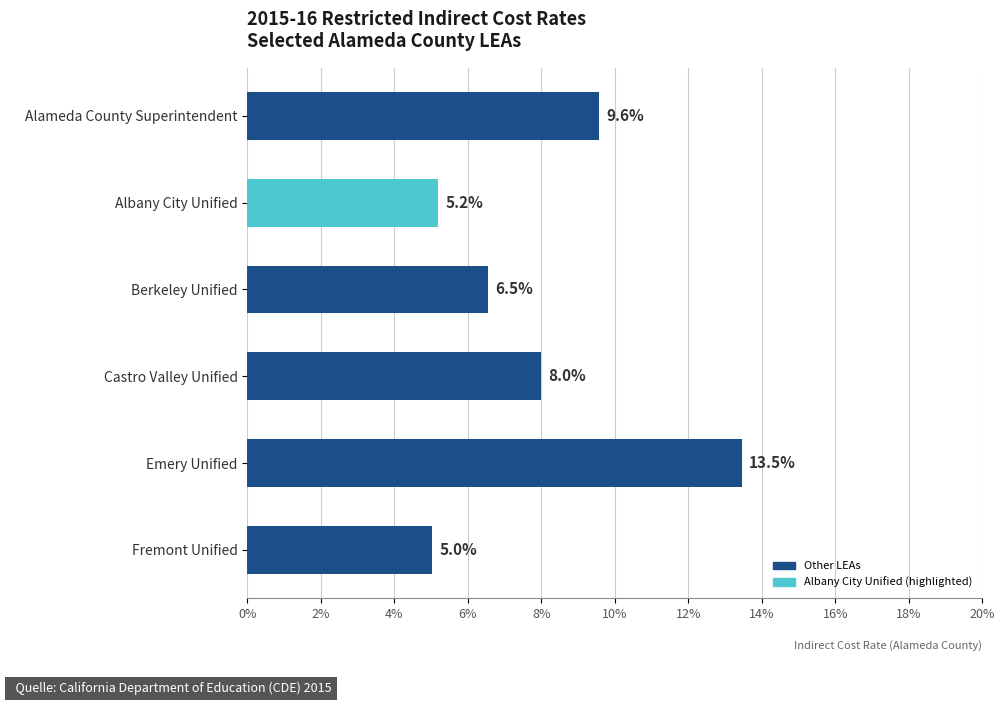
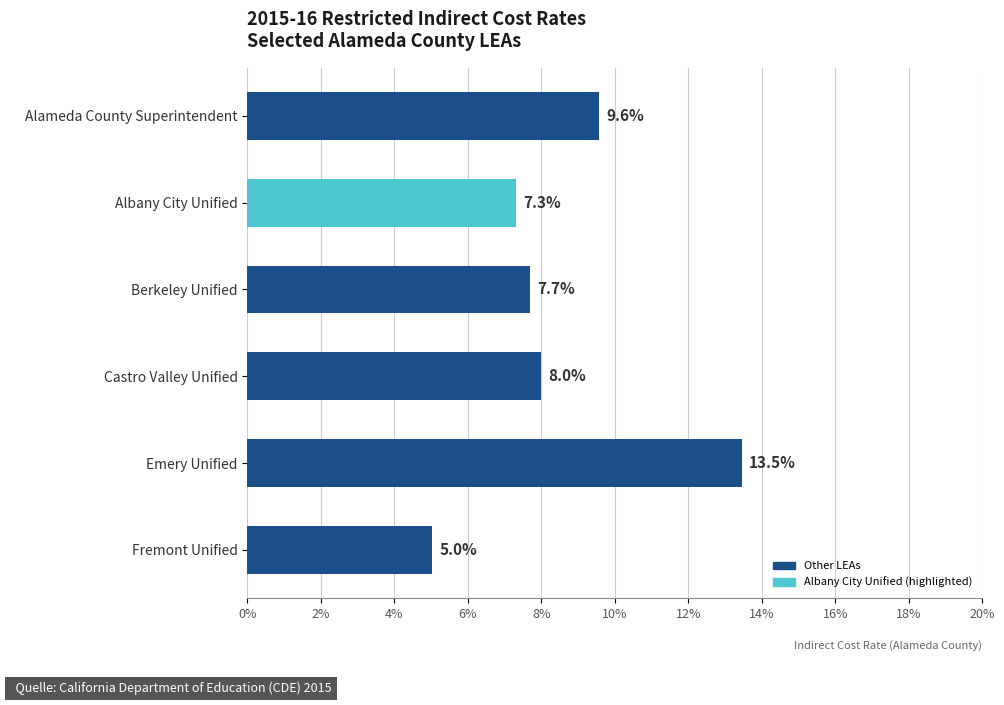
Albany City Unified: 5.2% -> 7.3%
Berkeley Unified: 6.5% -> 7.7%
